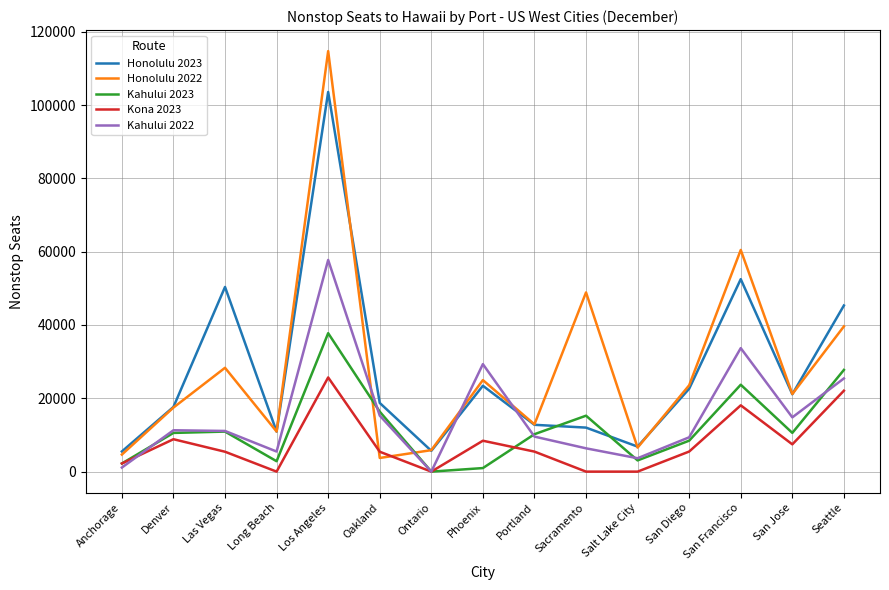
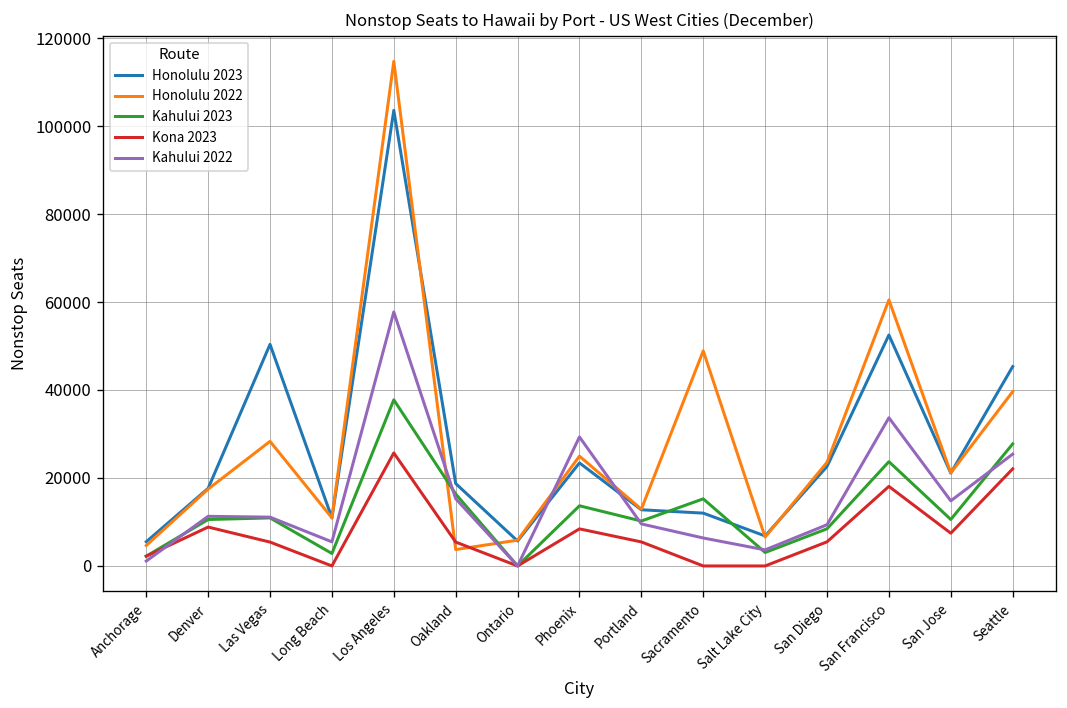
Kahului 2023, Phoenix: 1000 -> 14000
